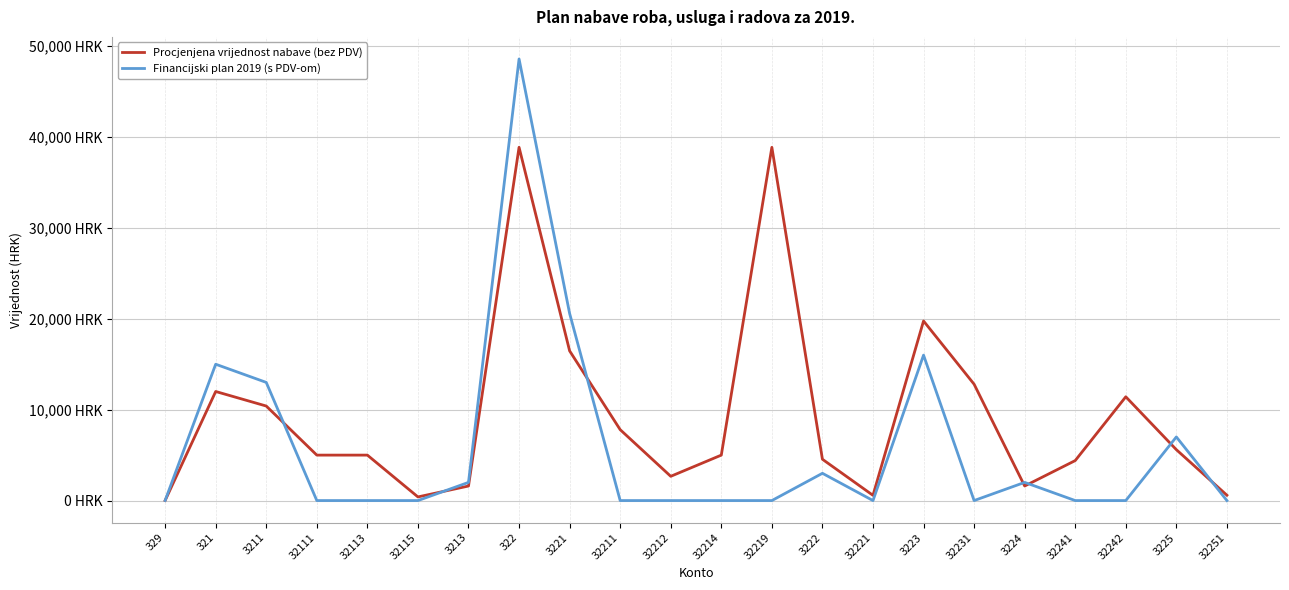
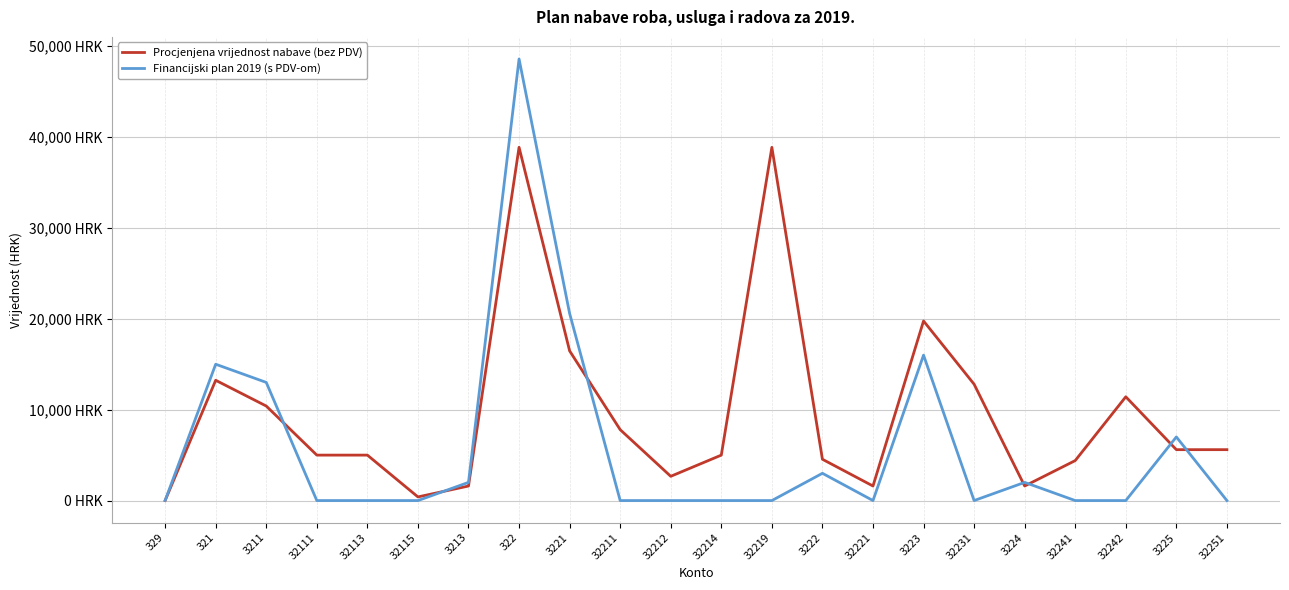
Procjenjena vrijednost nabave (bez PDV), 321: 12,000 HRK -> 13,000 HRK
Procjenjena vrijednost nabave (bez PDV), 32221: 1,000 HRK -> 2,000 HRK
Procjenjena vrijednost nabave (bez PDV), 32251: 1,000 HRK -> 6,000 HRK
